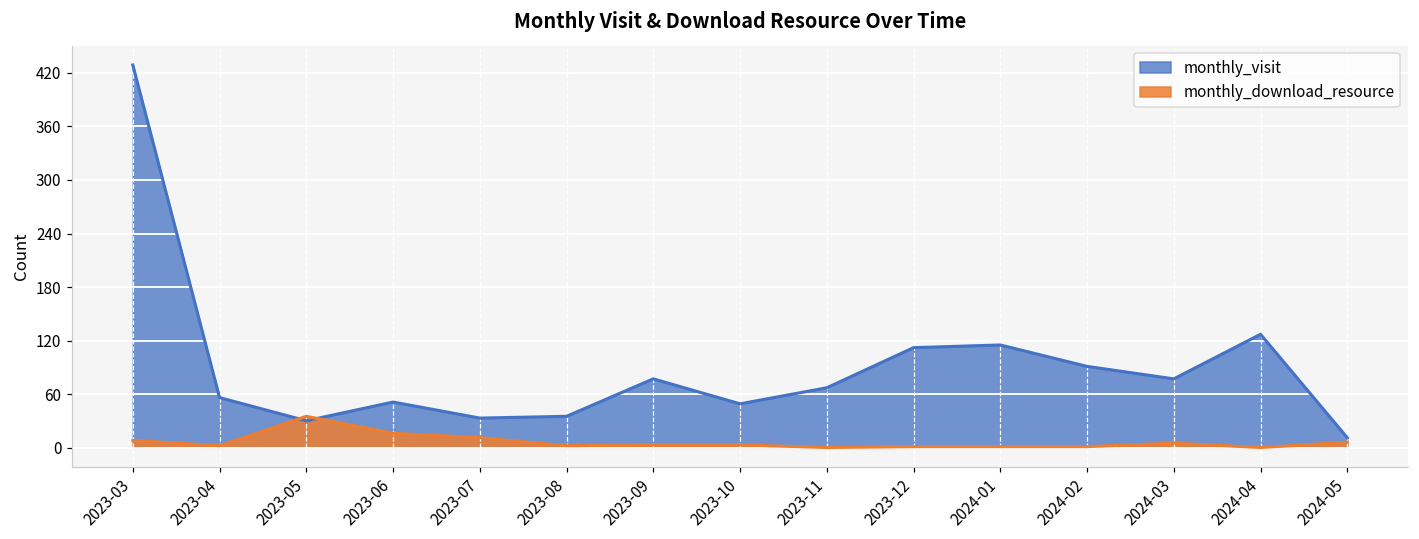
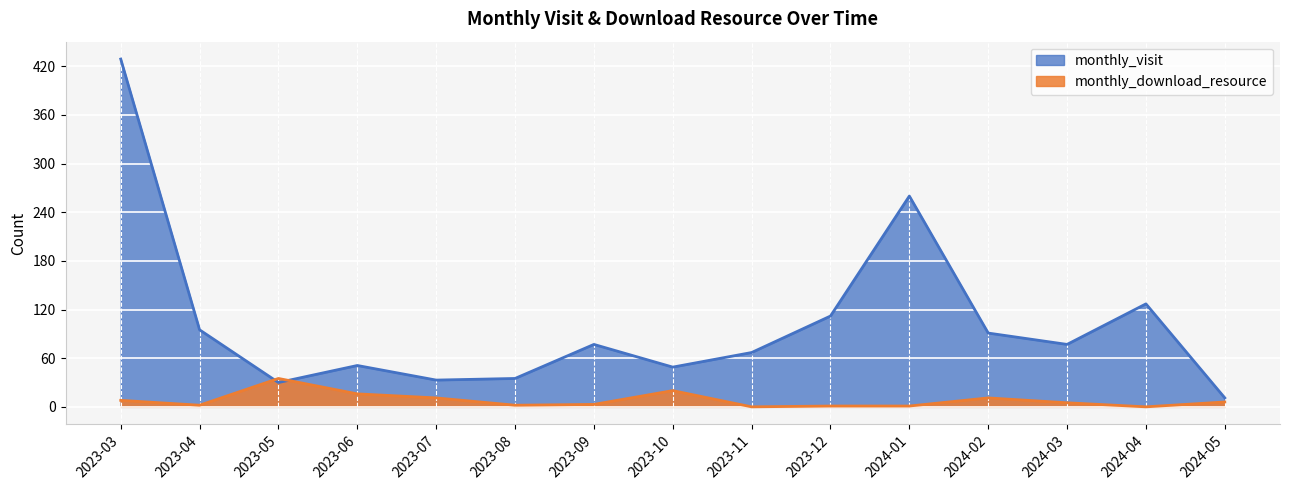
monthly_visit, 2023-04: 60 -> 100
monthly_download_resource, 2023-10: 0 -> 20
monthly_visit, 2024-01: 120 -> 260
monthly_download_resource, 2024-02: 0 -> 10
